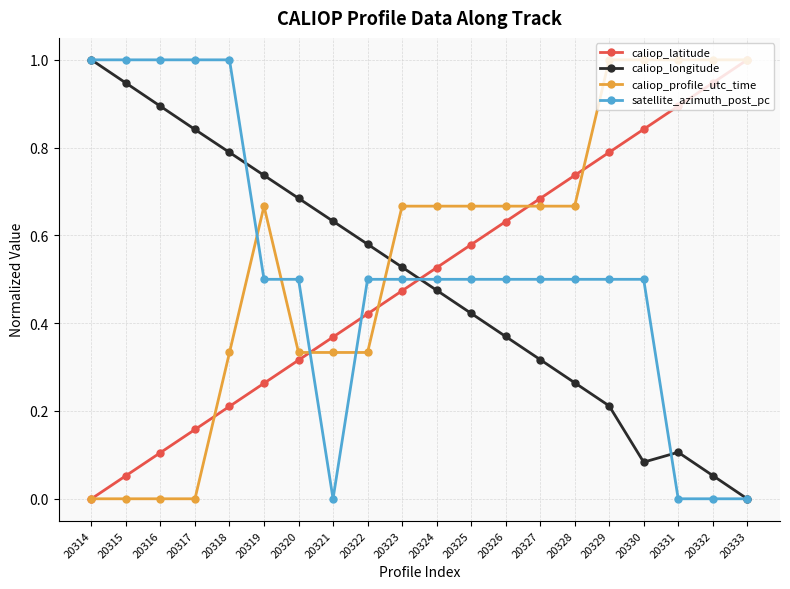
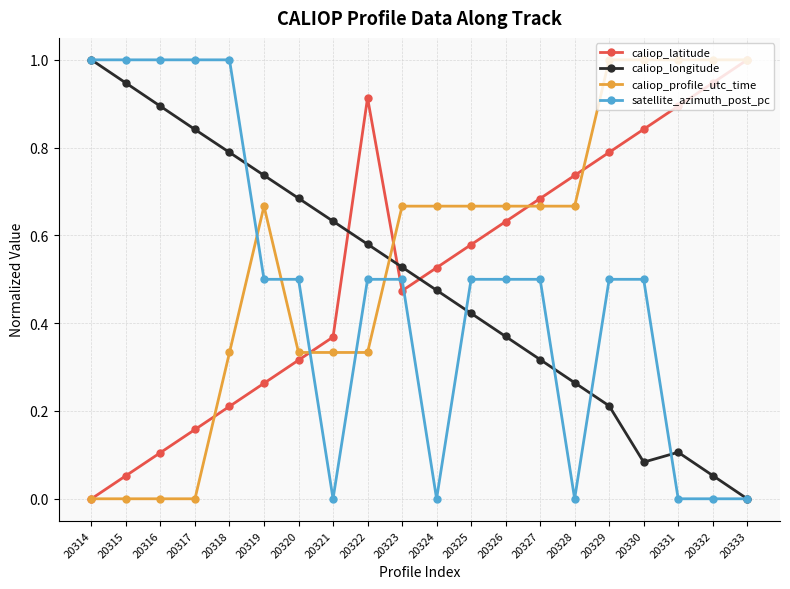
caliop_latitude, 20322: 0.42 -> 0.91
satellite_azimuth_post_pc, 20324: 0.50 -> 0.00
satellite_azimuth_post_pc, 20328: 0.50 -> 0.00
